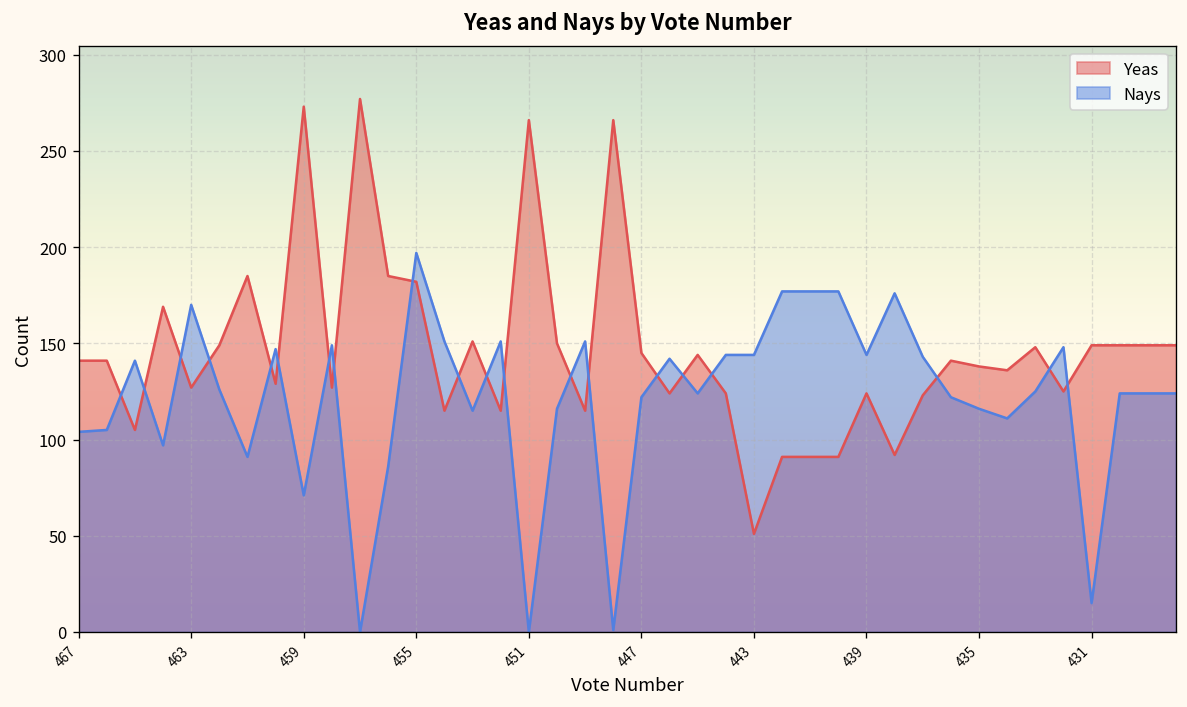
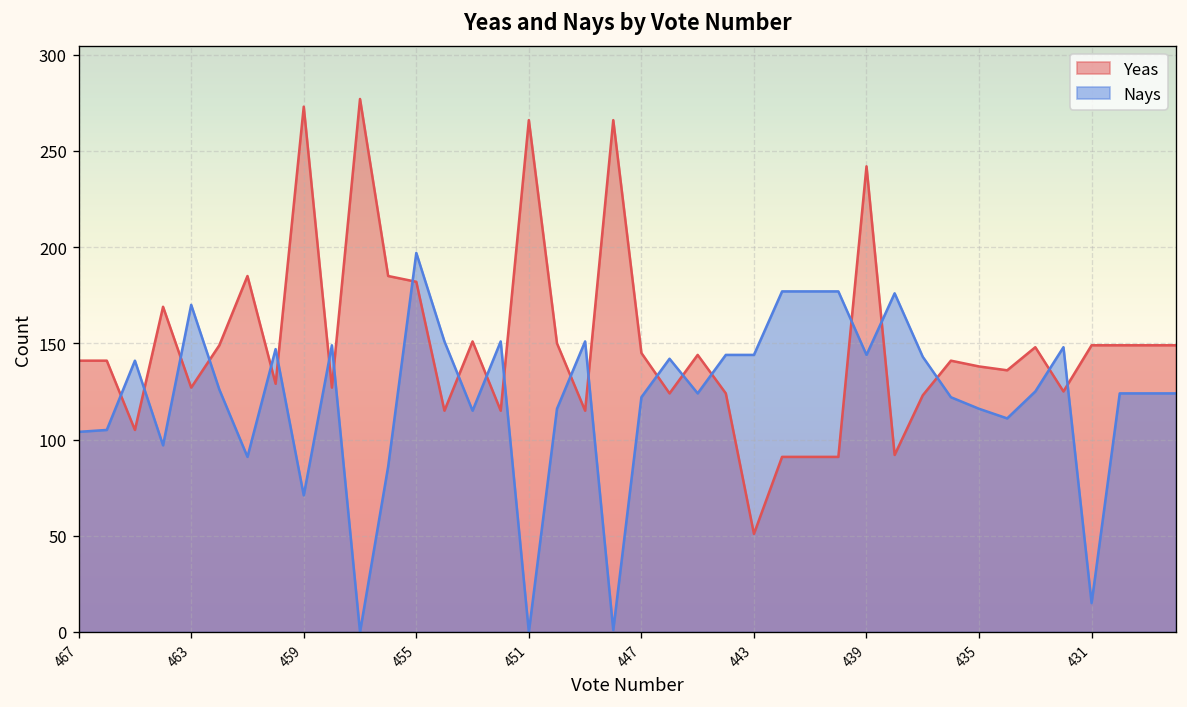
Yeas, 439: 124 -> 242
